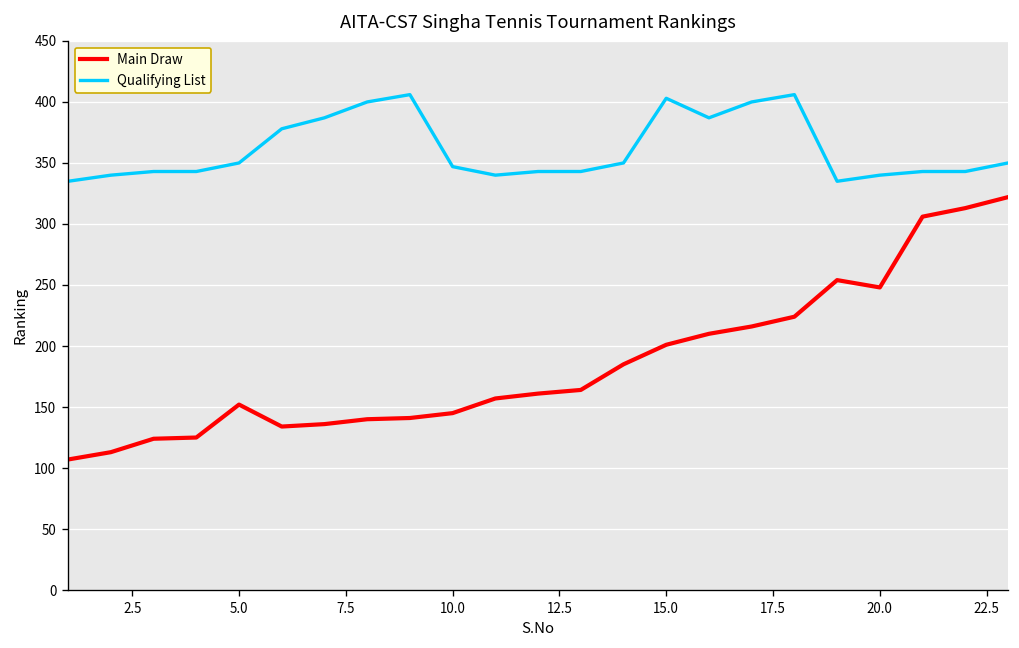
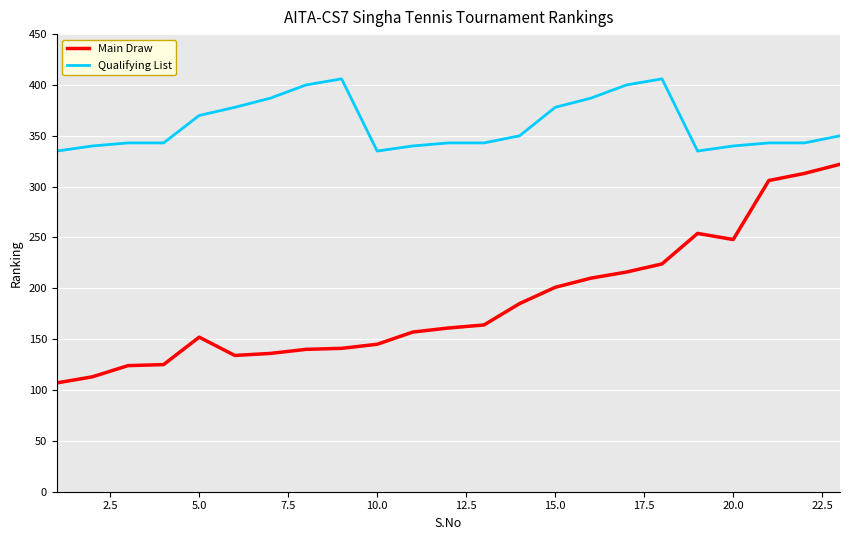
Qualifying List, 5.0: 350 -> 370
Qualifying List, 10.0: 347 -> 335
Qualifying List, 15.0: 403 -> 378
